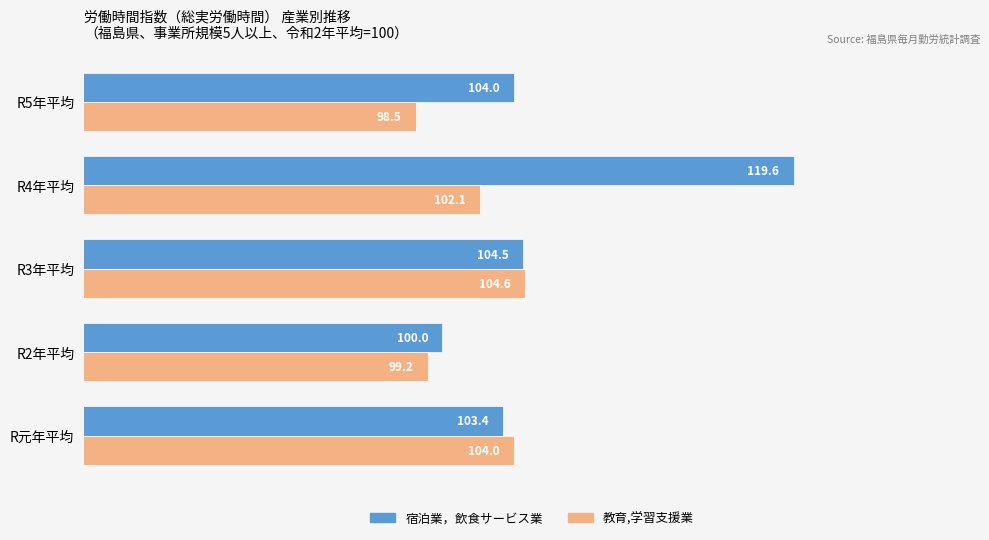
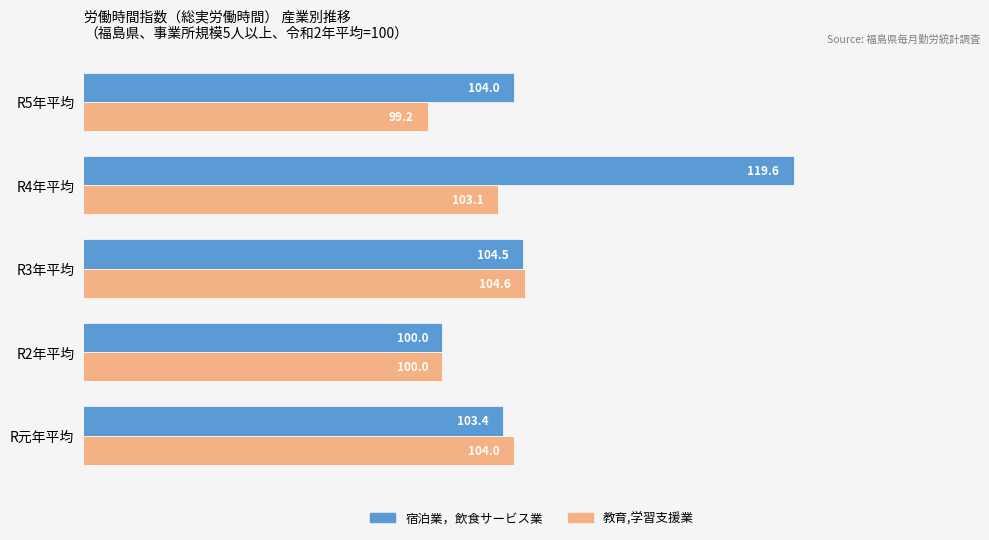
教育,学習支援業, R5年平均: 98.5 -> 99.2
教育,学習支援業, R4年平均: 102.1 -> 103.1
教育,学習支援業, R2年平均: 99.2 -> 100.0
